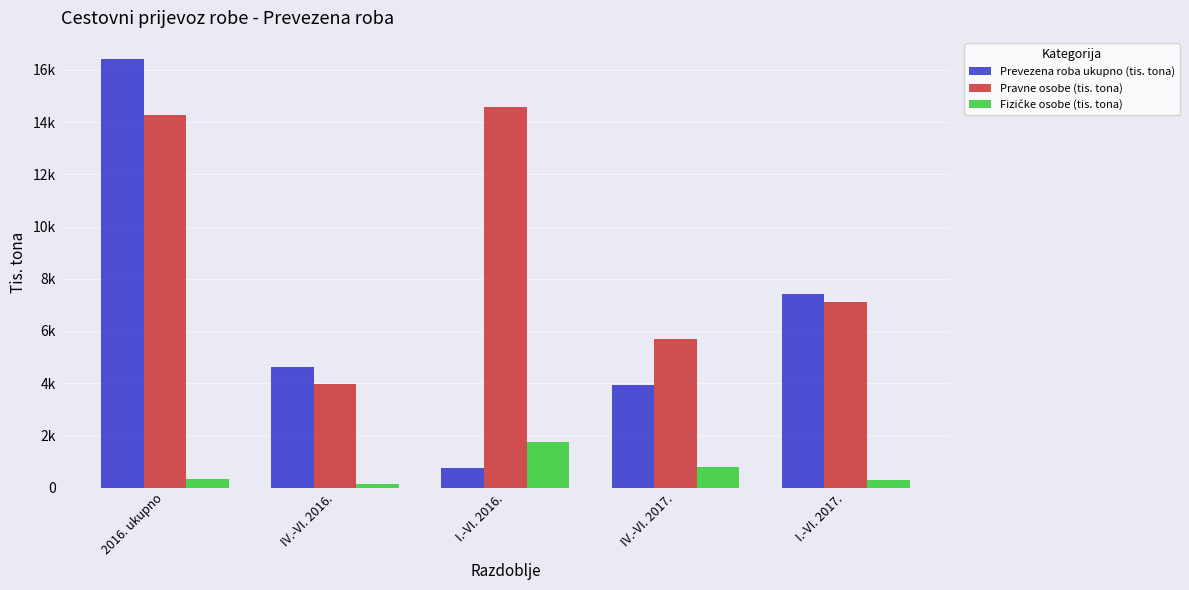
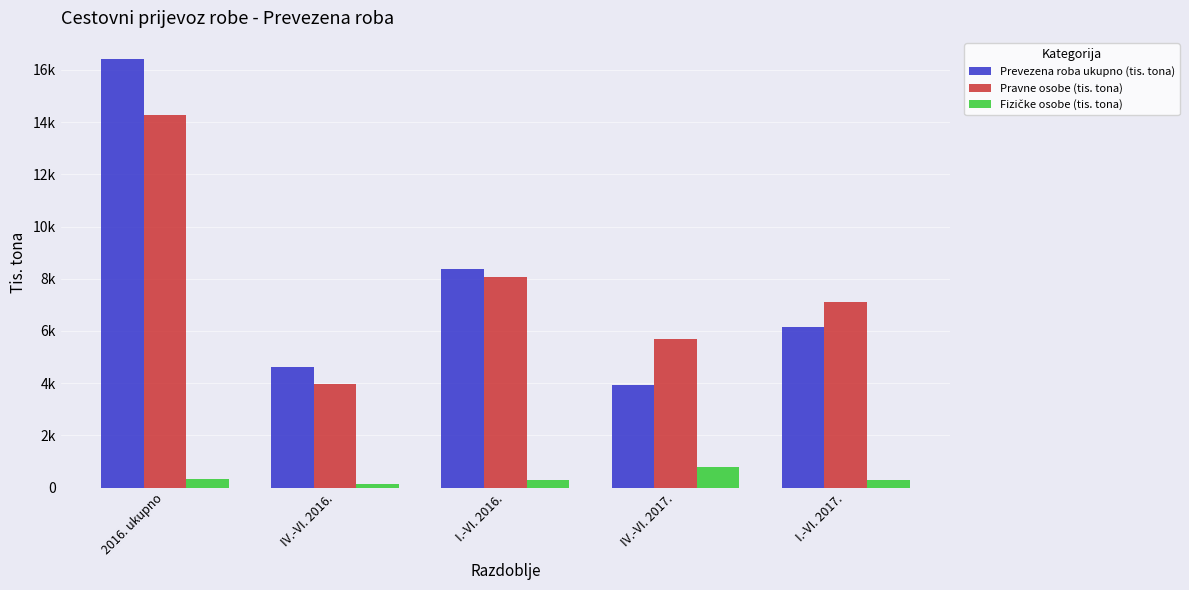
Prevezena roba ukupno (tis. tona), I.-VI. 2016.: 800 -> 8400
Pravne osobe (tis. tona), I.-VI. 2016.: 14600 -> 8100
Fizičke osobe (tis. tona), I.-VI. 2016.: 1800 -> 300
Prevezena roba ukupno (tis. tona), I.-VI. 2017.: 7400 -> 6200
